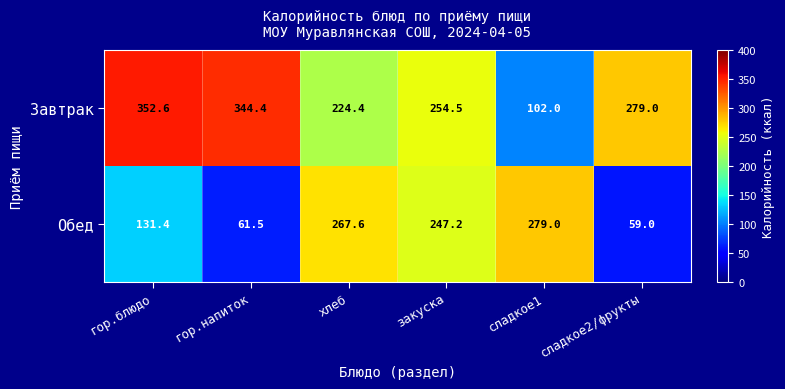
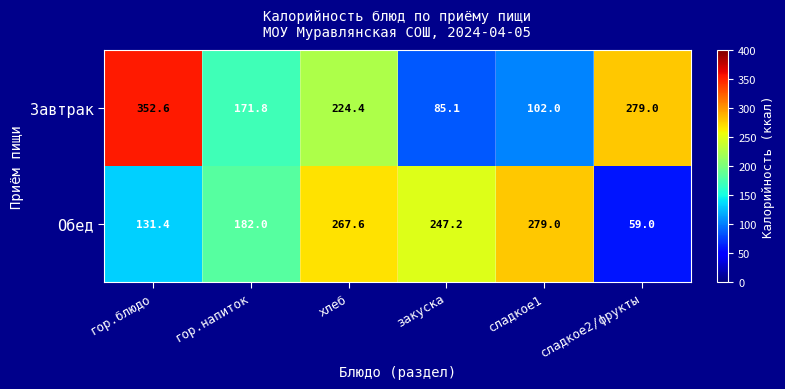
Завтрак, гор.напиток: 344.4 -> 171.8
Завтрак, закуска: 254.5 -> 85.1
Обед, гор.напиток: 61.5 -> 182.0
